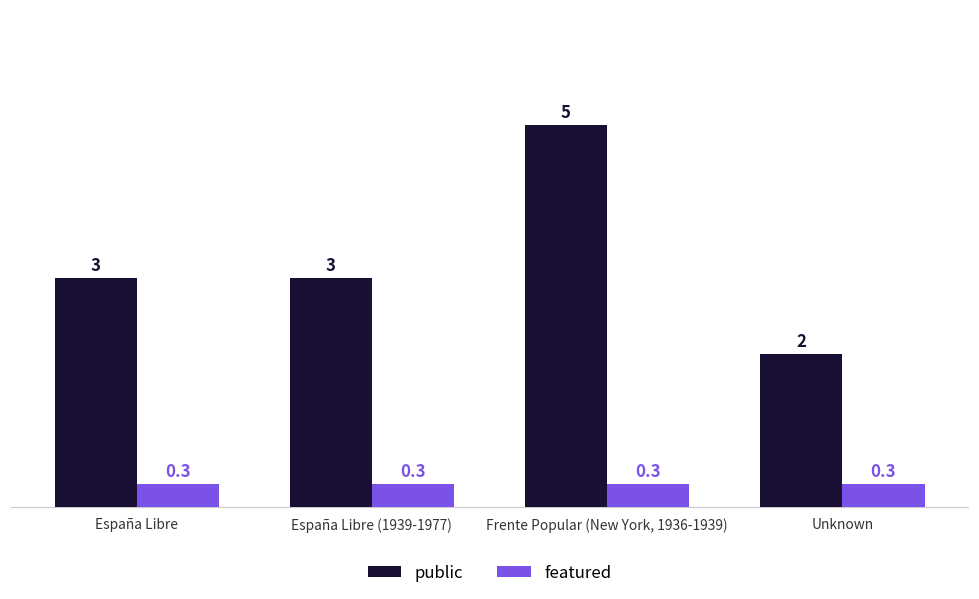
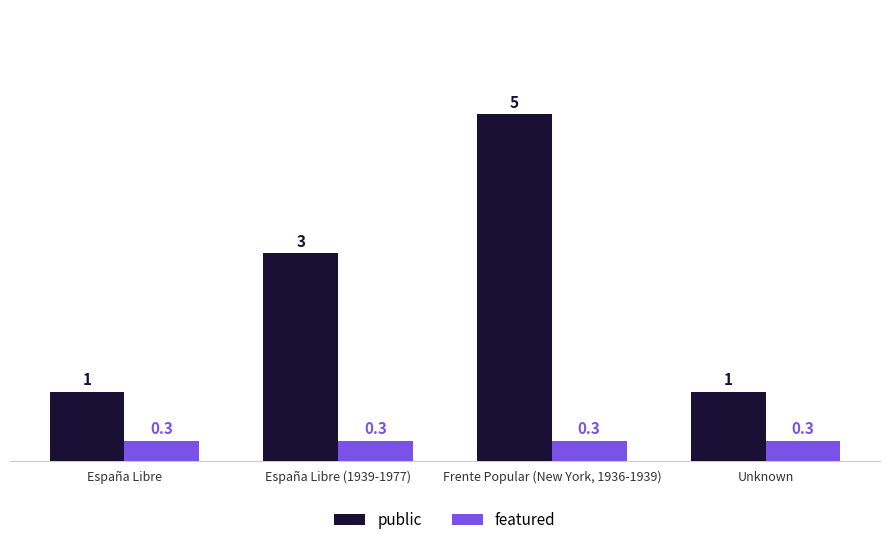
public, España Libre: 3 -> 1
public, Unknown: 2 -> 1
